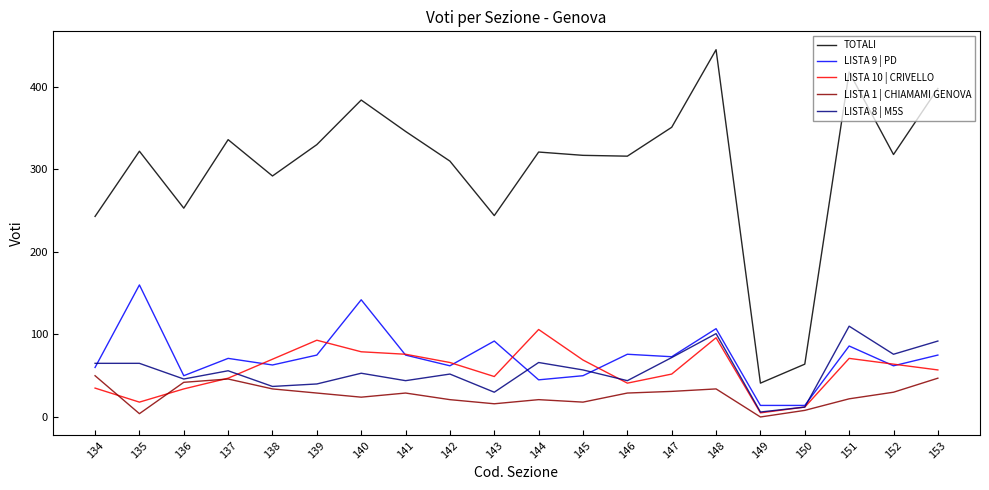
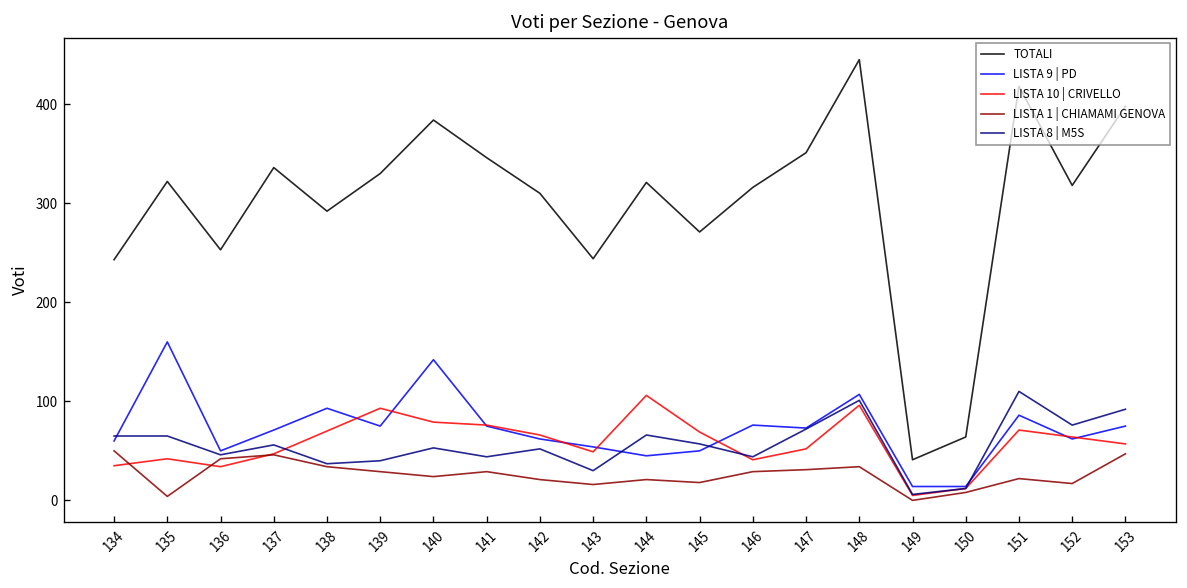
LISTA 10 | CRIVELLO, 135: 20 -> 40
LISTA 9 | PD, 138: 60 -> 90
LISTA 9 | PD, 143: 90 -> 50
TOTALI, 145: 320 -> 270
LISTA 1 | CHIAMAMI GENOVA, 152: 30 -> 20
